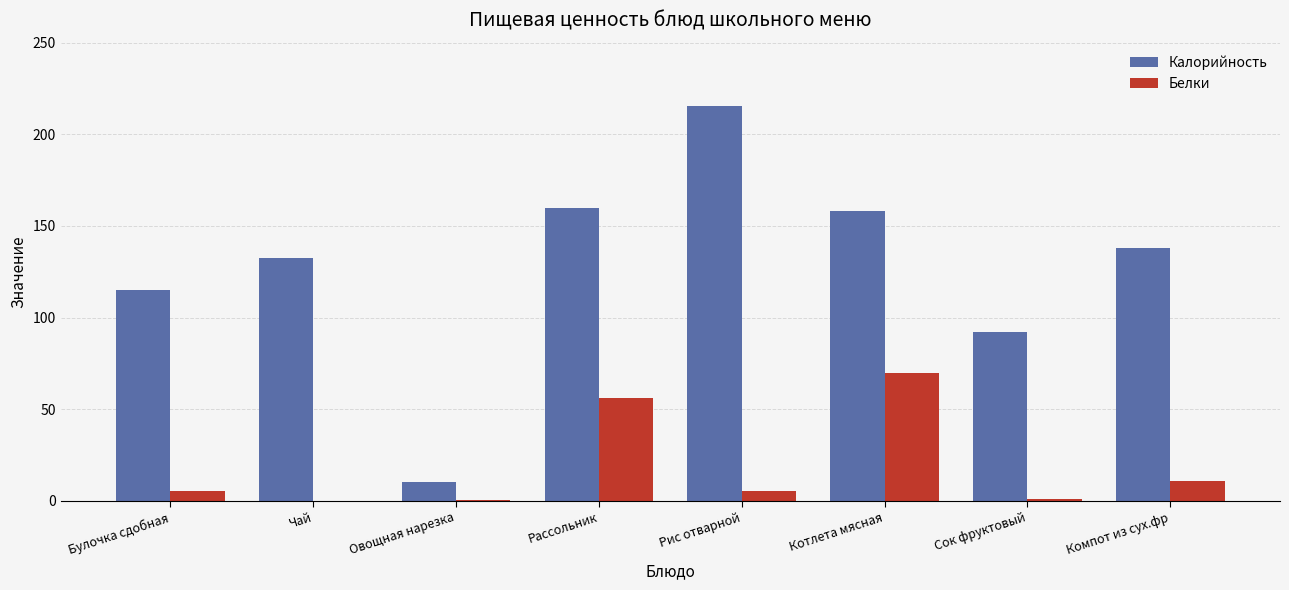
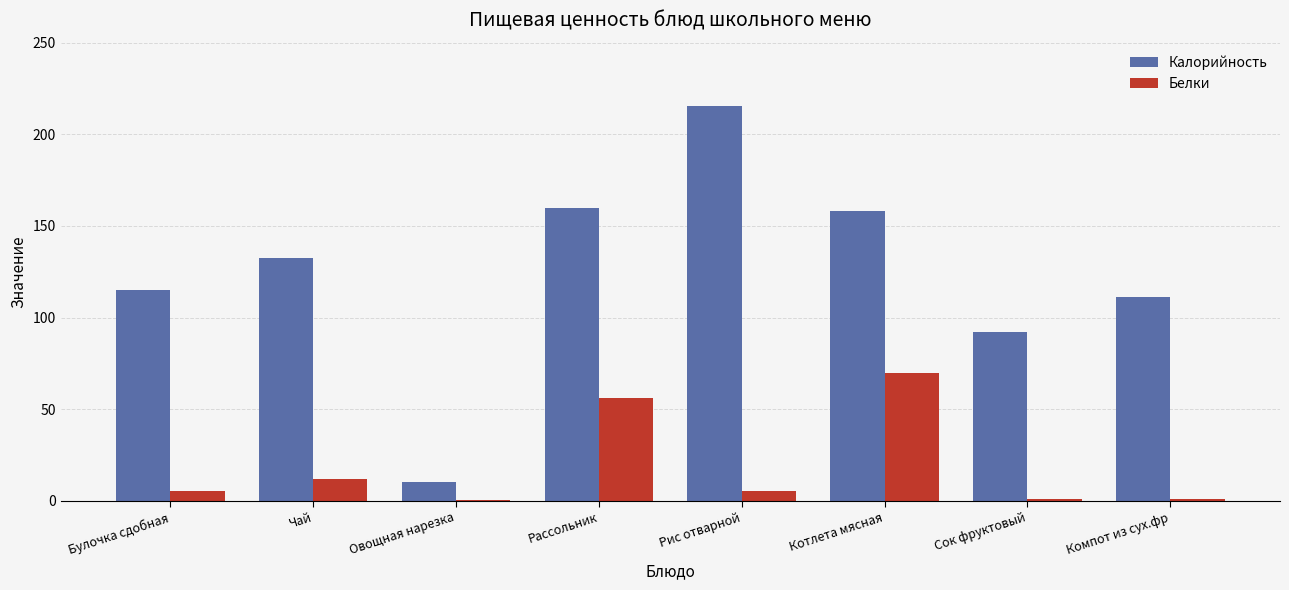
Белки, Чай: 0 -> 12
Калорийность, Компот из сух.фр: 138 -> 111
Белки, Компот из сух.фр: 11 -> 1
